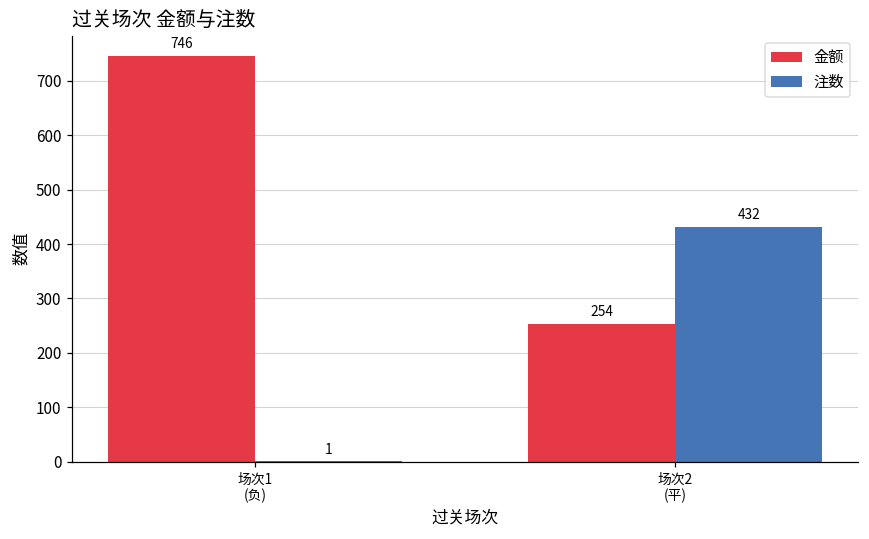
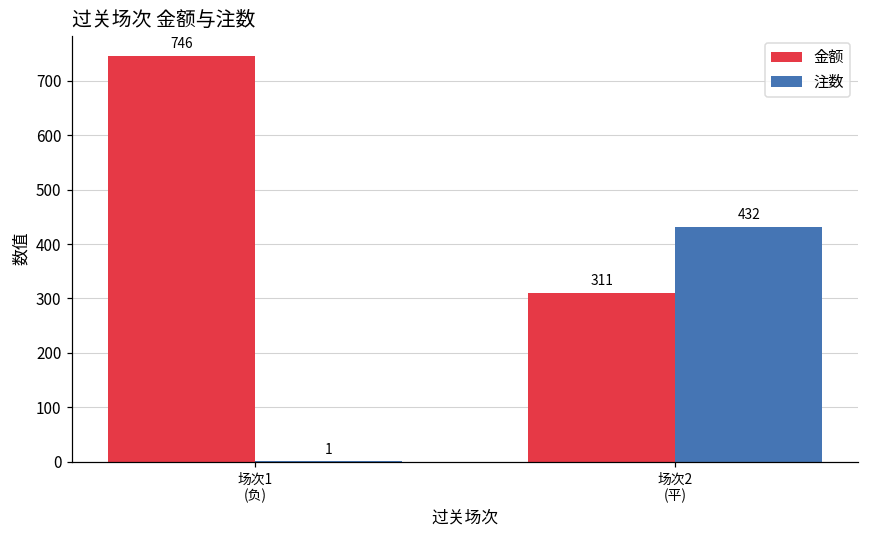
金额, 场次2 (平): 254 -> 311
